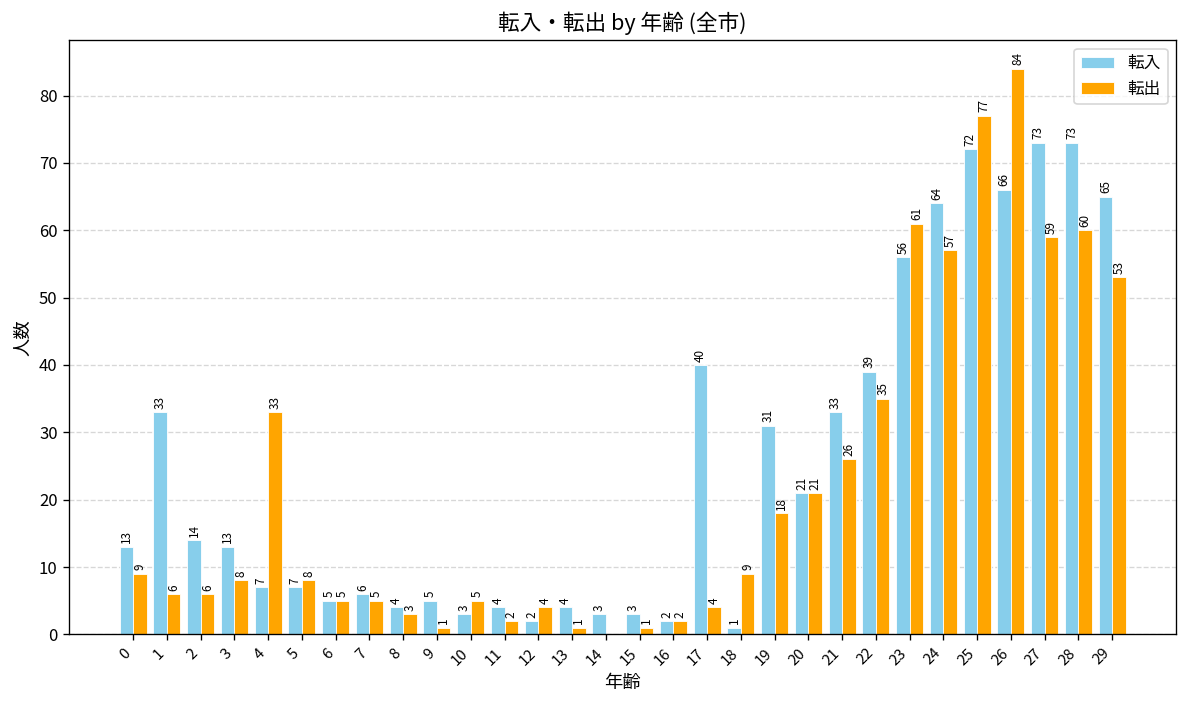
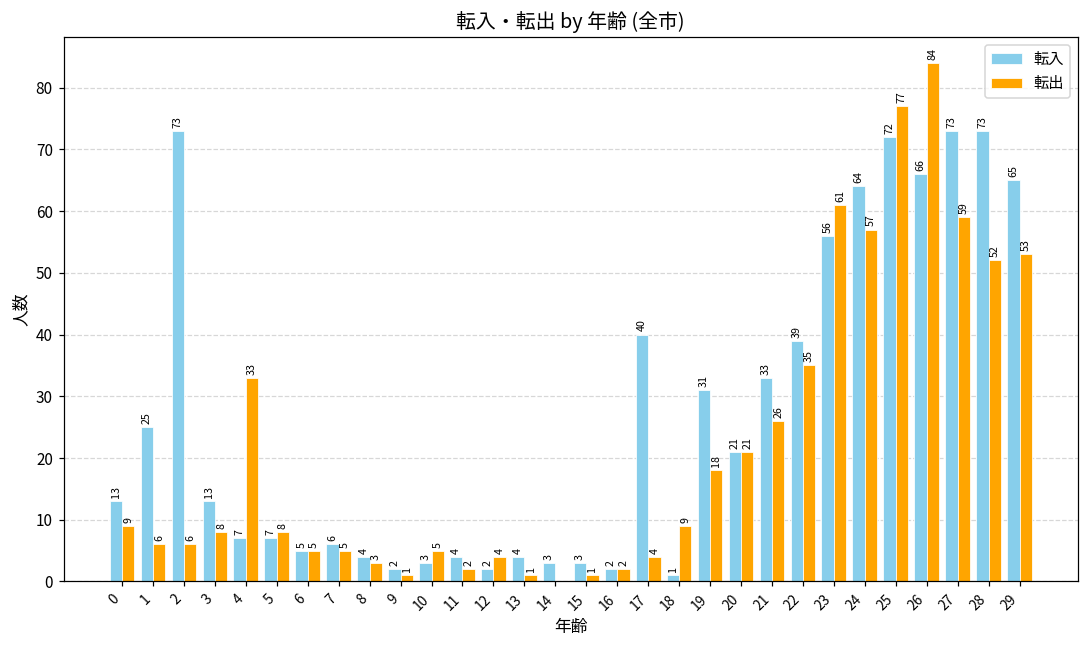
転入, 1: 33 -> 25
転入, 2: 14 -> 73
転入, 9: 5 -> 2
転出, 28: 60 -> 52
